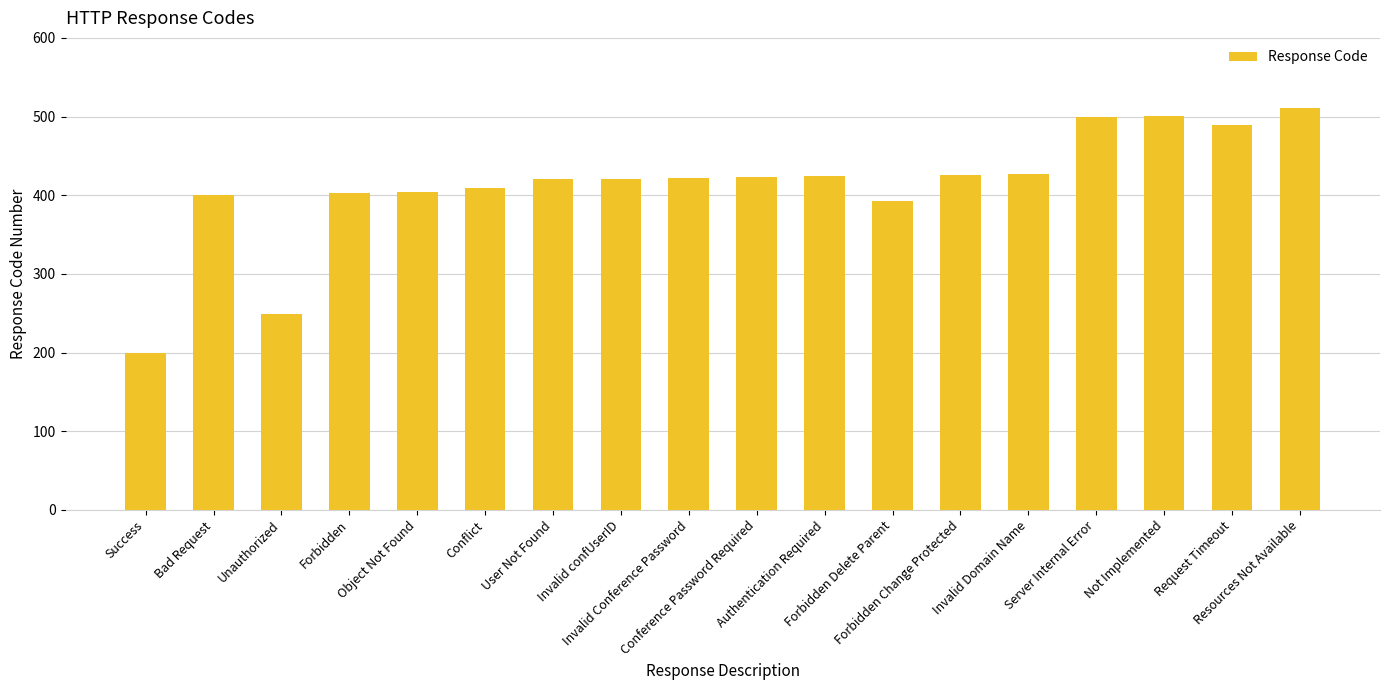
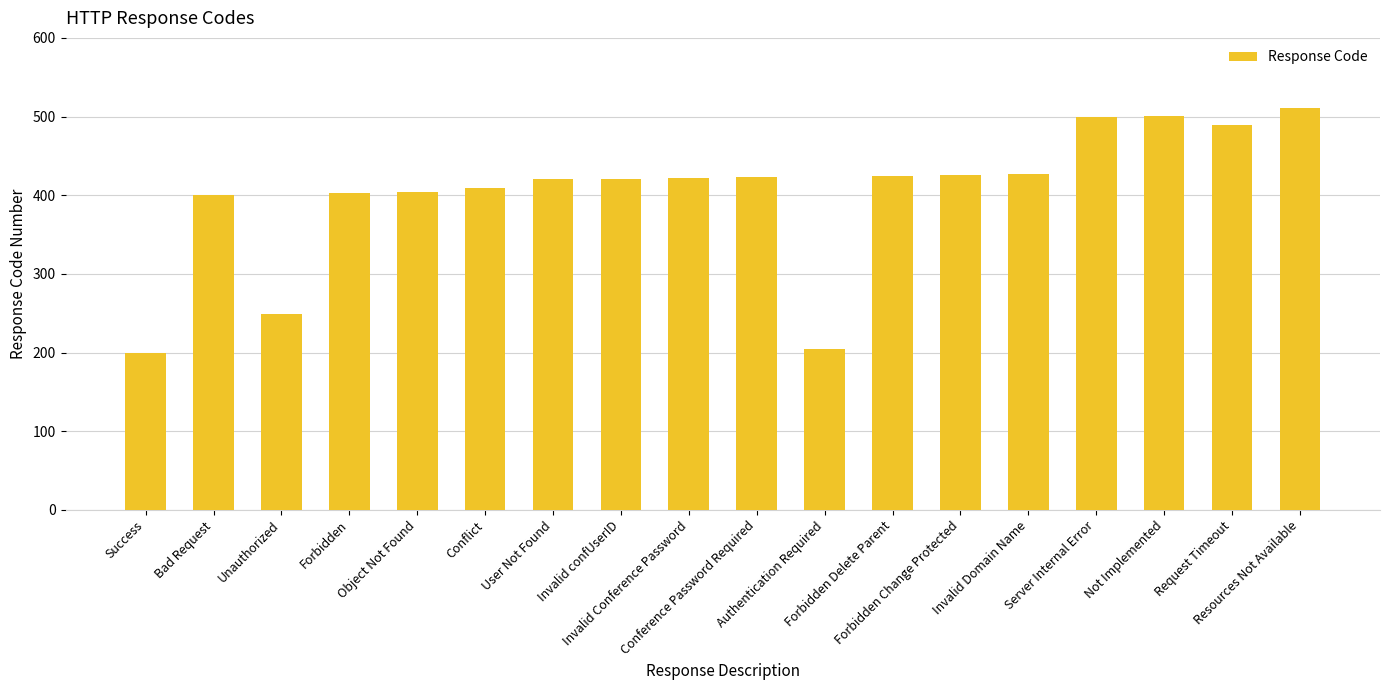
Authentication Required: 420 -> 210
Forbidden Delete Parent: 390 -> 430
